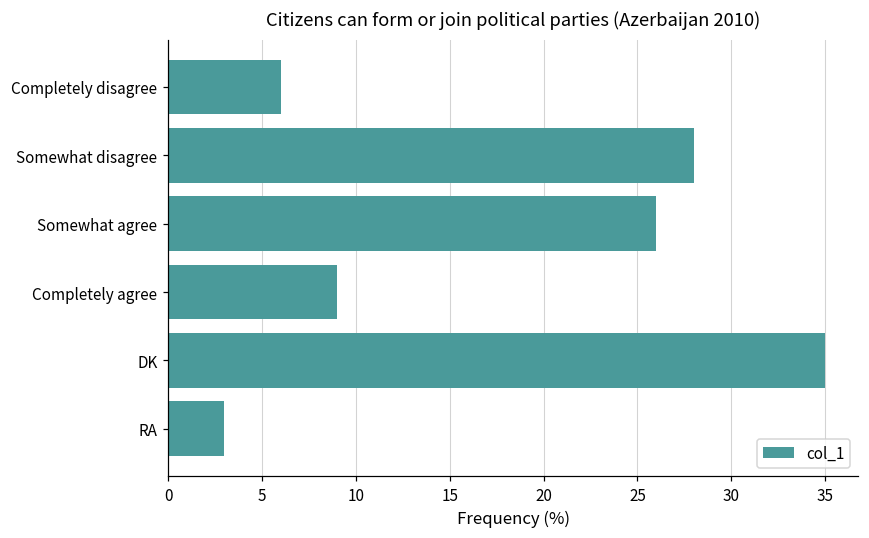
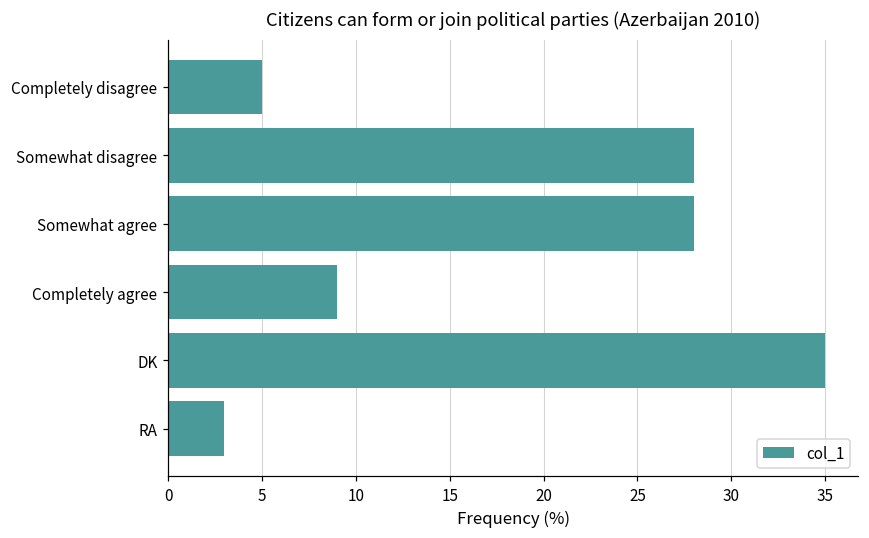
Completely disagree: 6 -> 5
Somewhat agree: 26 -> 28
